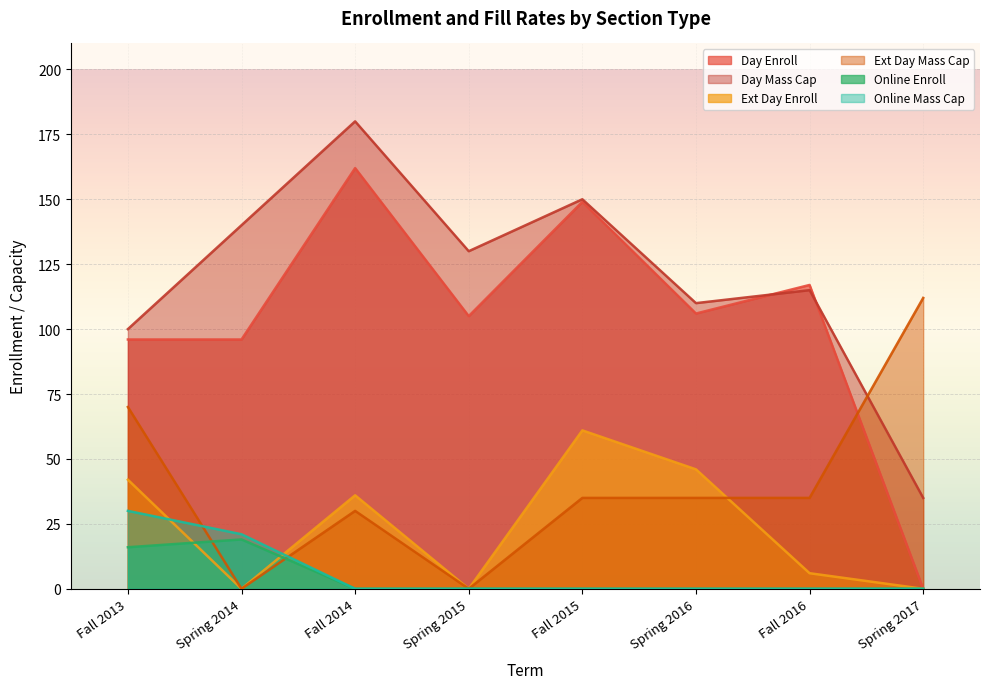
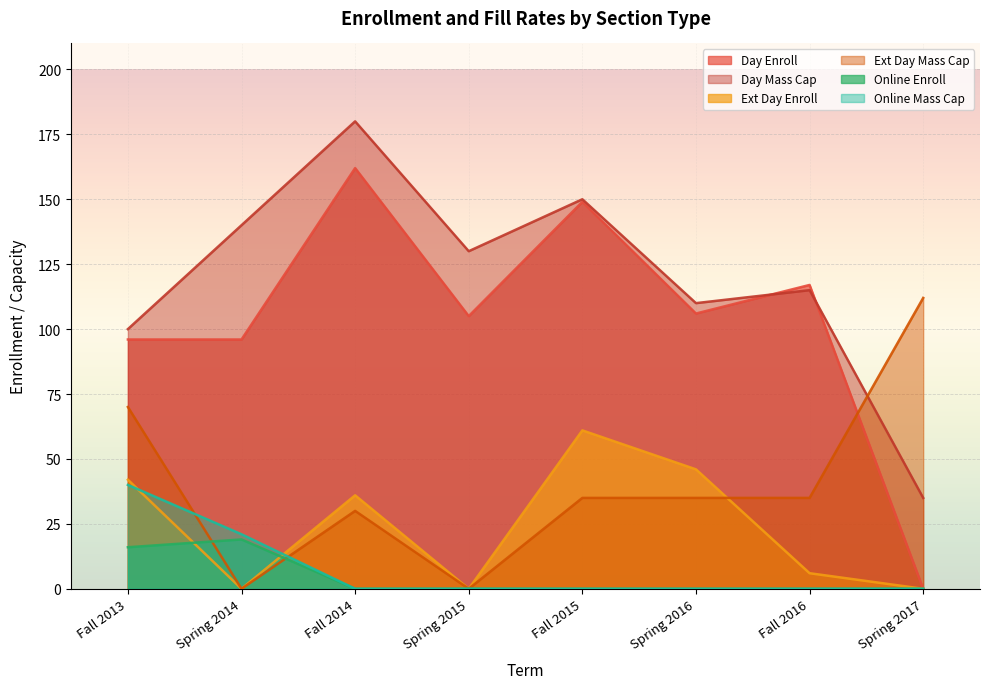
Online Mass Cap, Fall 2013: 30 -> 40
